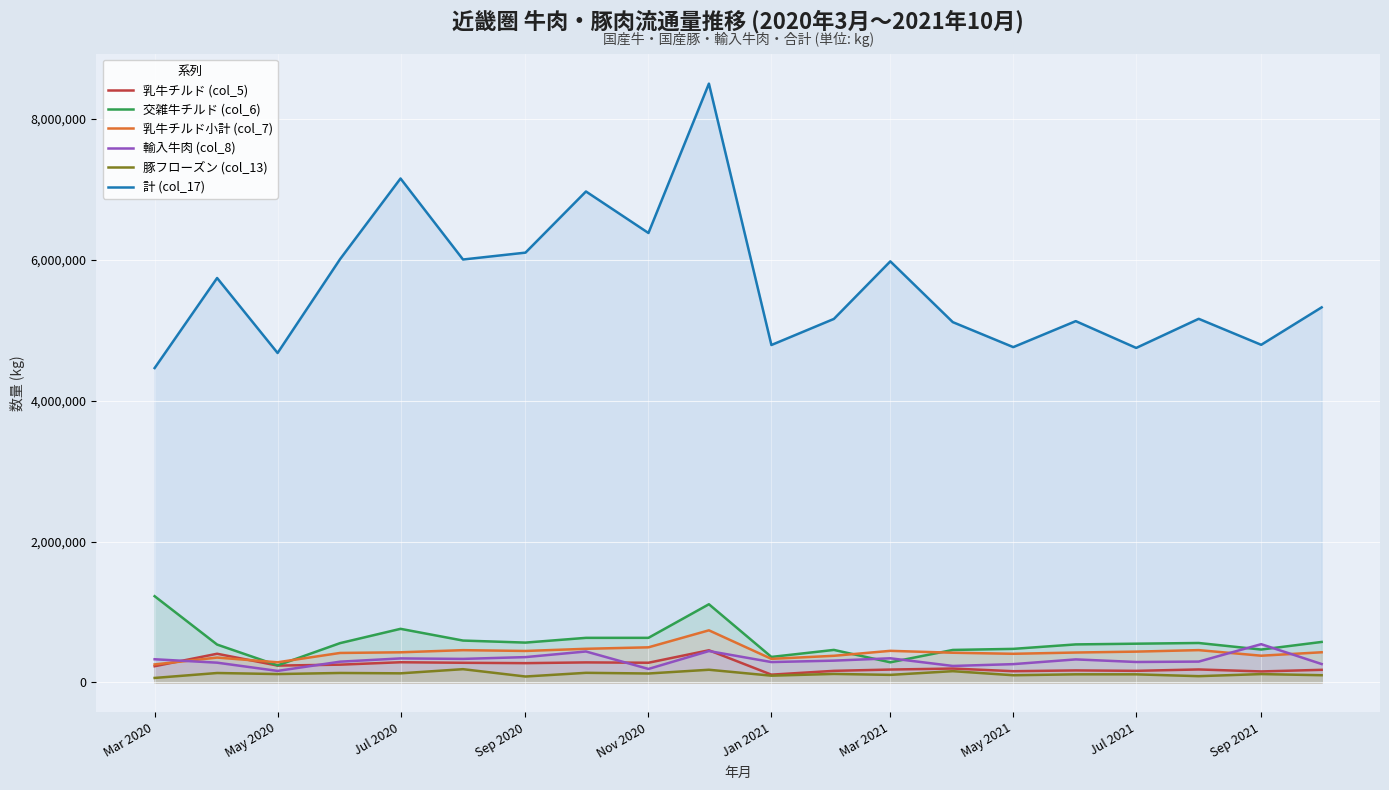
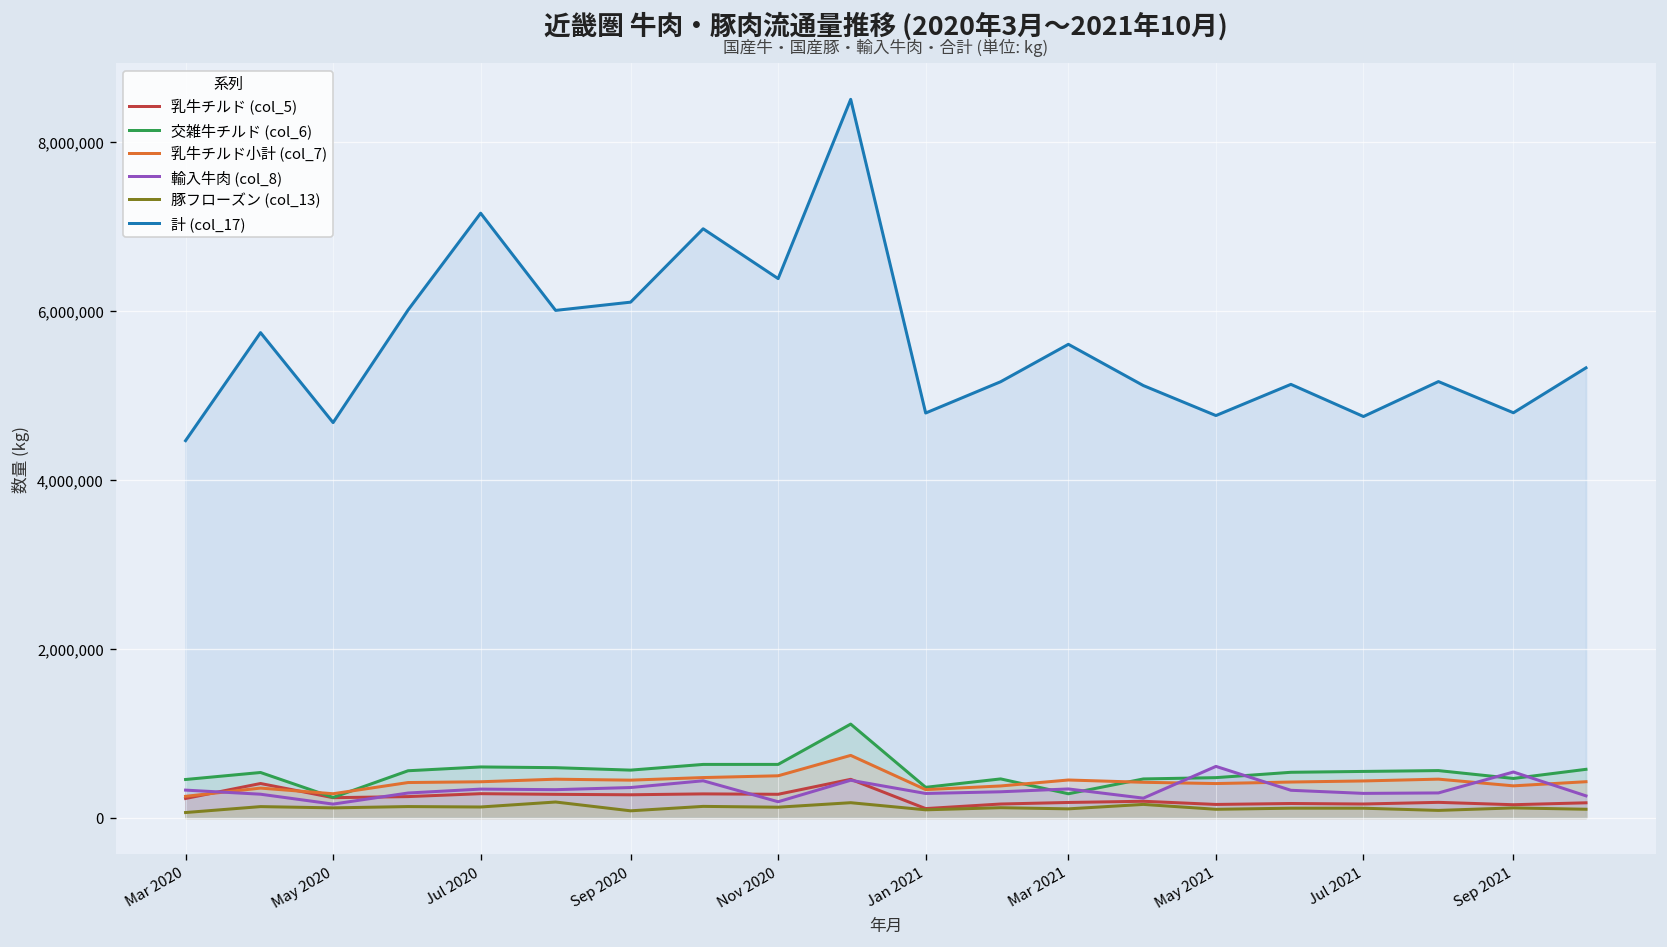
交雑牛チルド (col_6), Mar 2020: 1,200,000 -> 500,000
交雑牛チルド (col_6), Jul 2020: 800,000 -> 600,000
計 (col_17), Mar 2021: 6,000,000 -> 5,600,000
輸入牛肉 (col_8), May 2021: 300,000 -> 600,000
